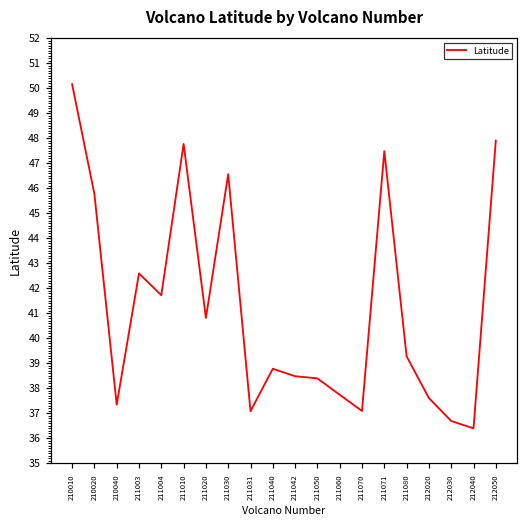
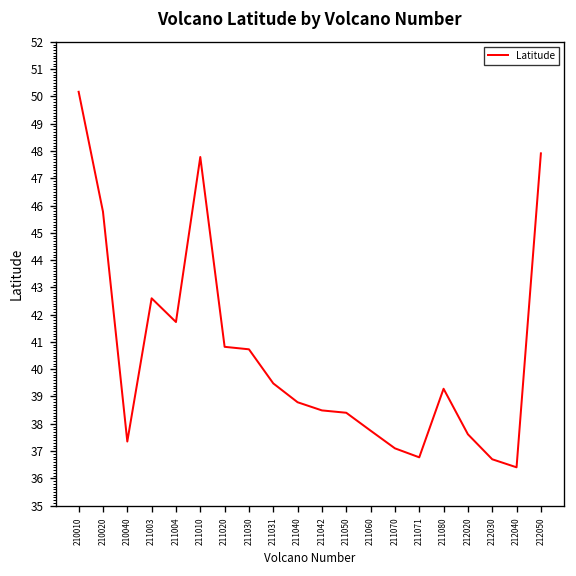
211030: 46.6 -> 40.7
211031: 37.1 -> 39.5
211071: 47.5 -> 36.8
